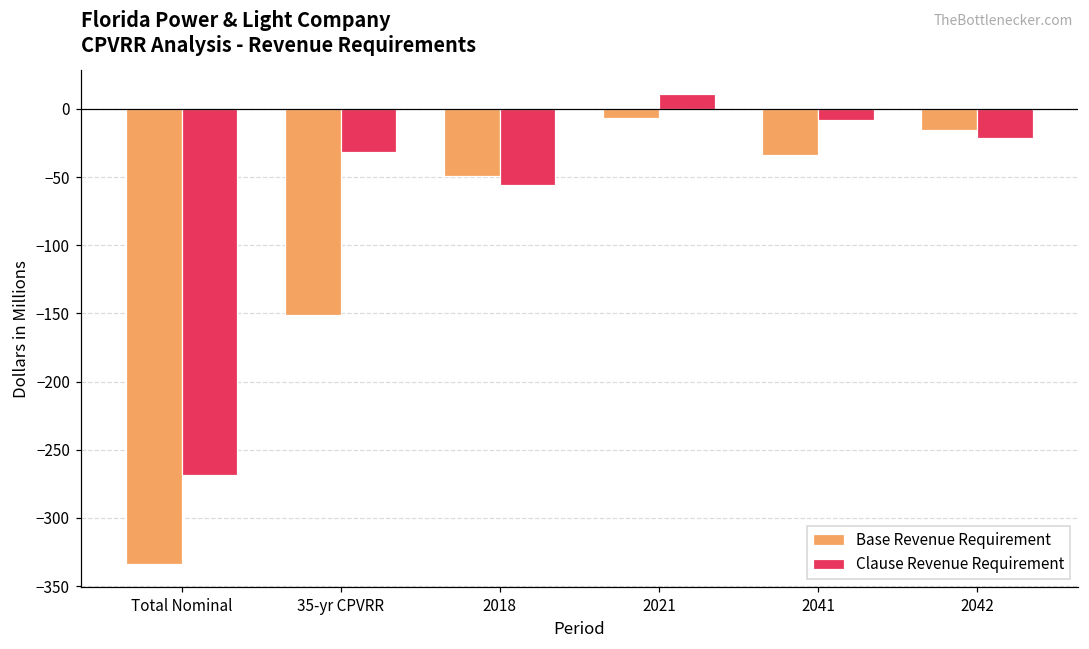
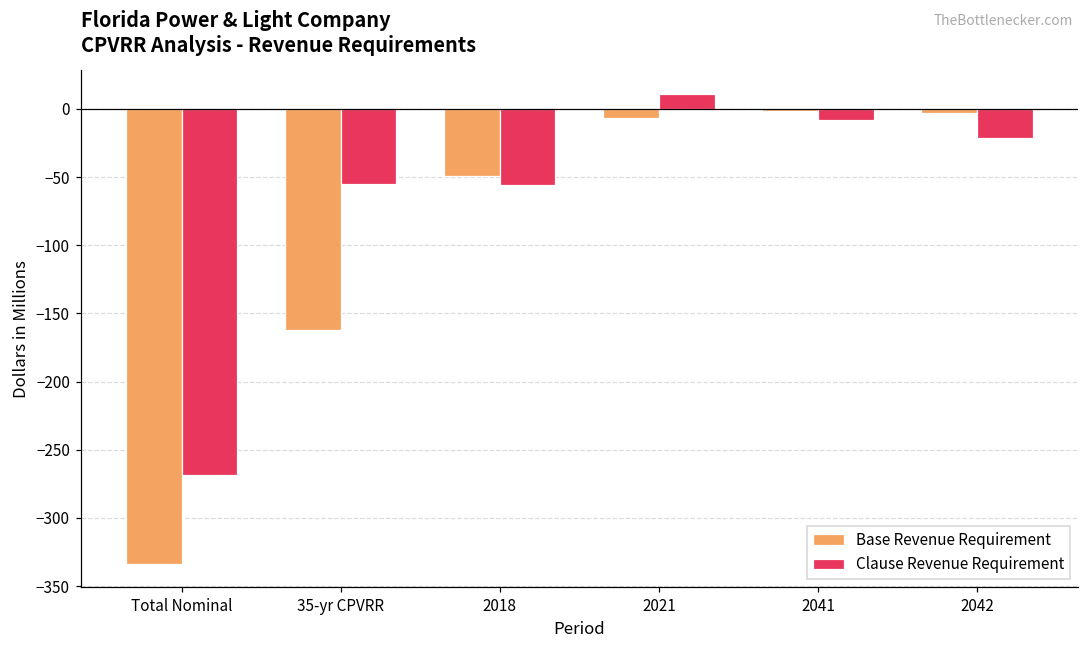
Base Revenue Requirement, 35-yr CPVRR: -151 -> -162
Clause Revenue Requirement, 35-yr CPVRR: -32 -> -55
Base Revenue Requirement, 2041: -34 -> -2
Base Revenue Requirement, 2042: -16 -> -3
